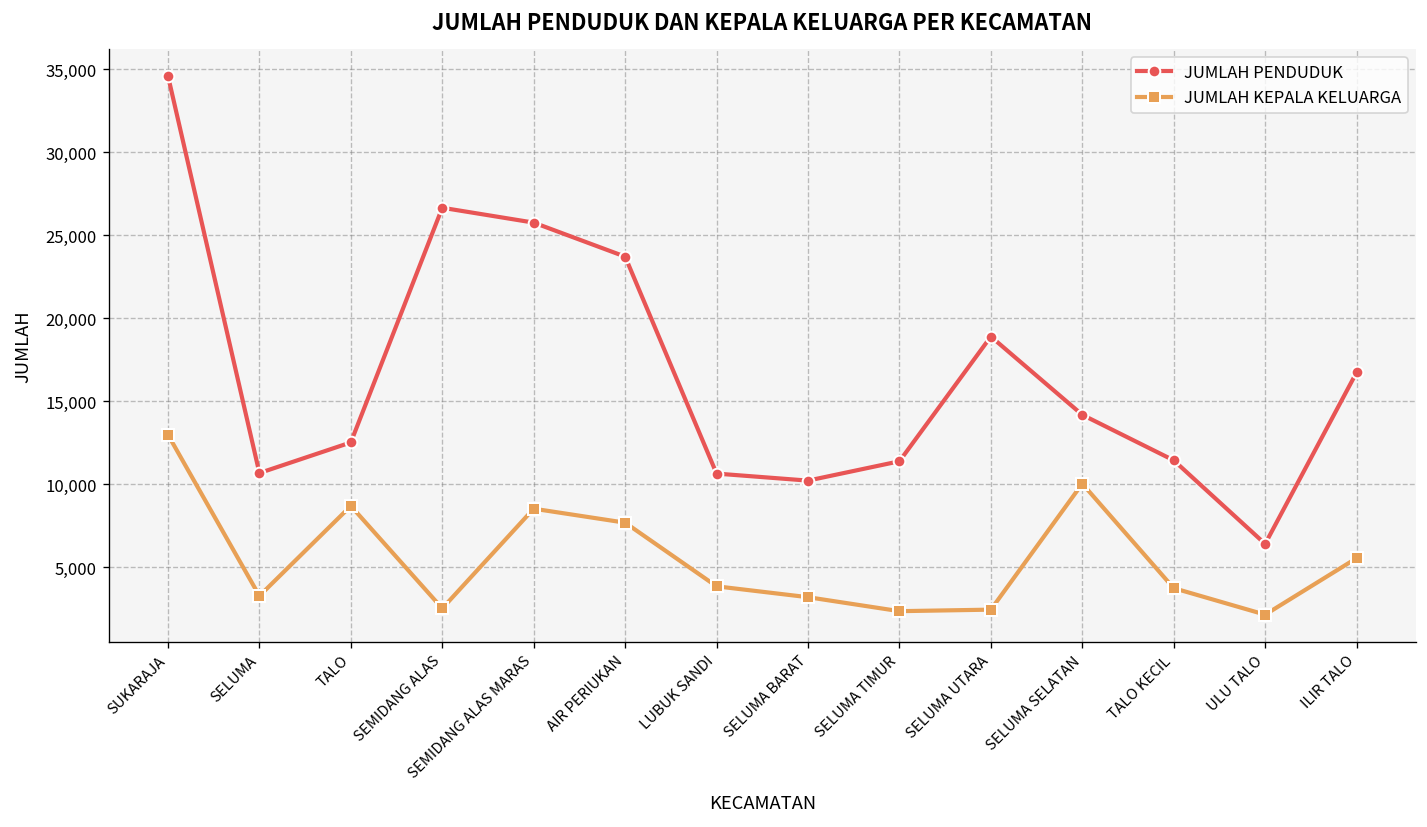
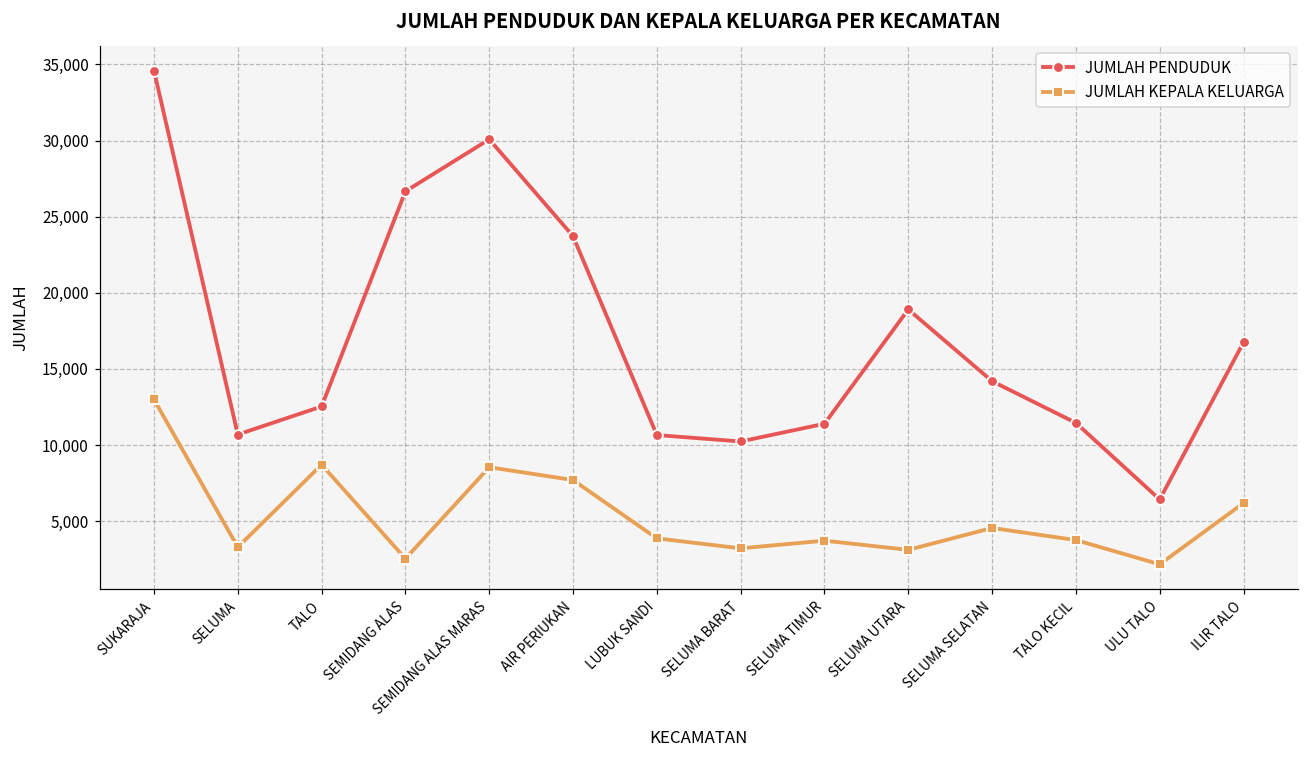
JUMLAH PENDUDUK, SEMIDANG ALAS MARAS: 25,800 -> 30,100
JUMLAH KEPALA KELUARGA, SELUMA TIMUR: 2,400 -> 3,700
JUMLAH KEPALA KELUARGA, SELUMA UTARA: 2,500 -> 3,100
JUMLAH KEPALA KELUARGA, SELUMA SELATAN: 10,000 -> 4,600
JUMLAH KEPALA KELUARGA, ILIR TALO: 5,600 -> 6,200
